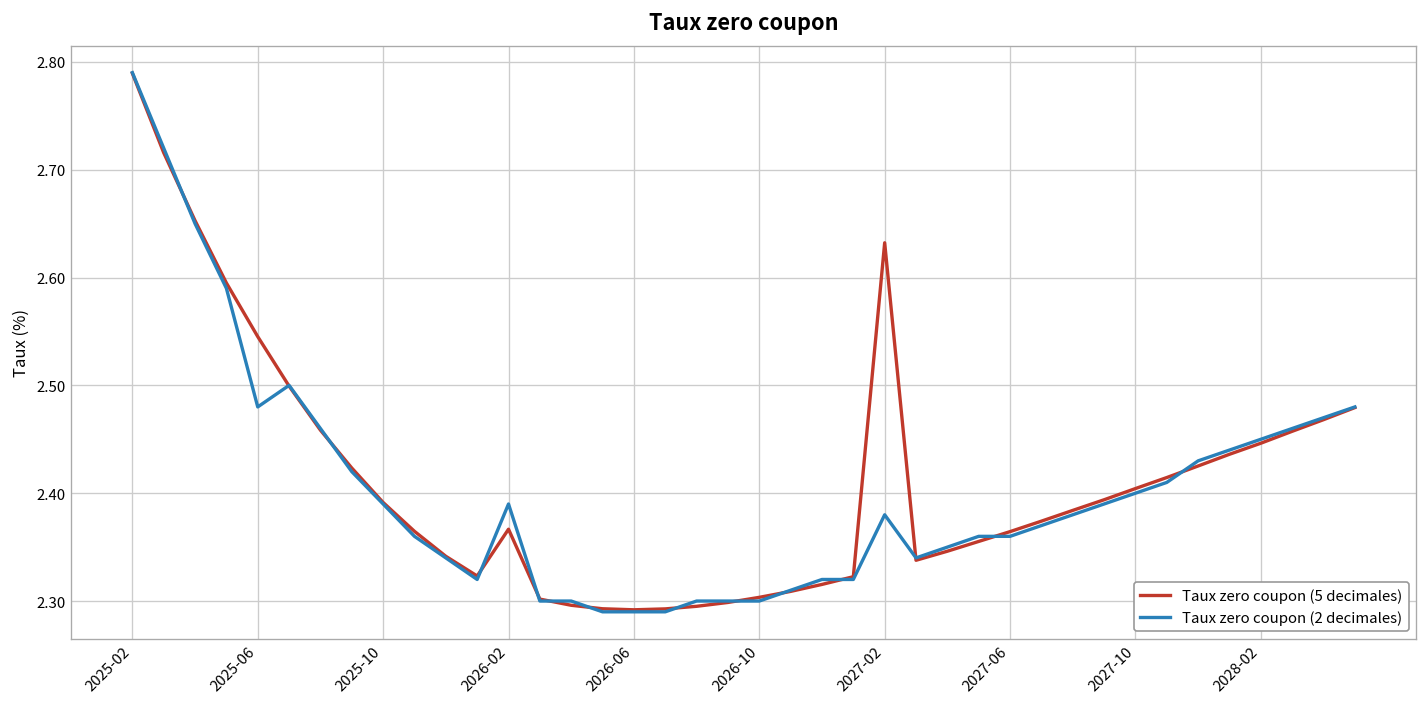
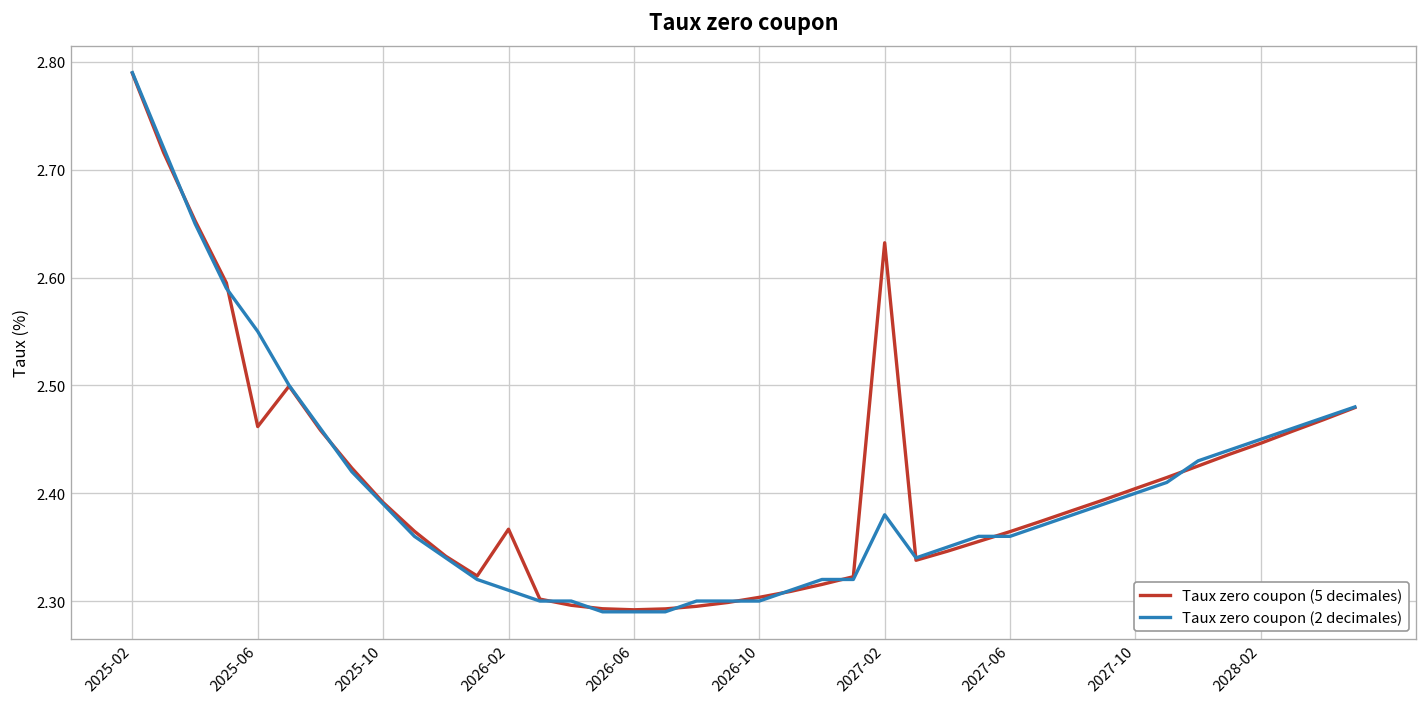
Taux zero coupon (5 decimales), 2025-06: 2.55 -> 2.46
Taux zero coupon (2 decimales), 2025-06: 2.48 -> 2.55
Taux zero coupon (2 decimales), 2026-02: 2.39 -> 2.31
